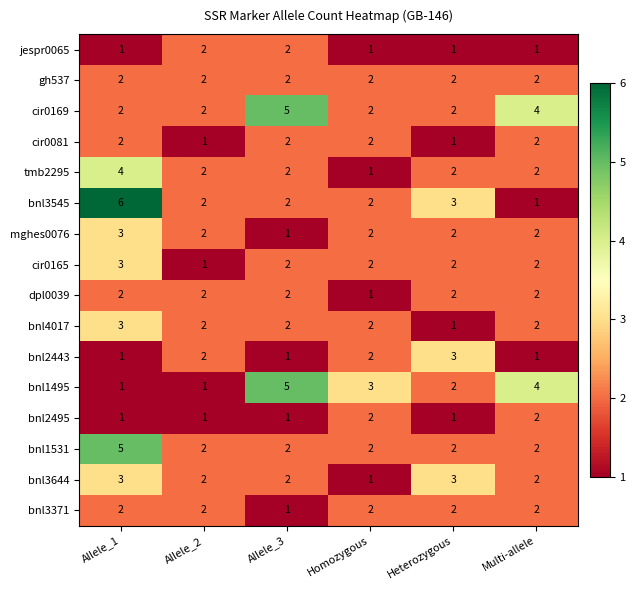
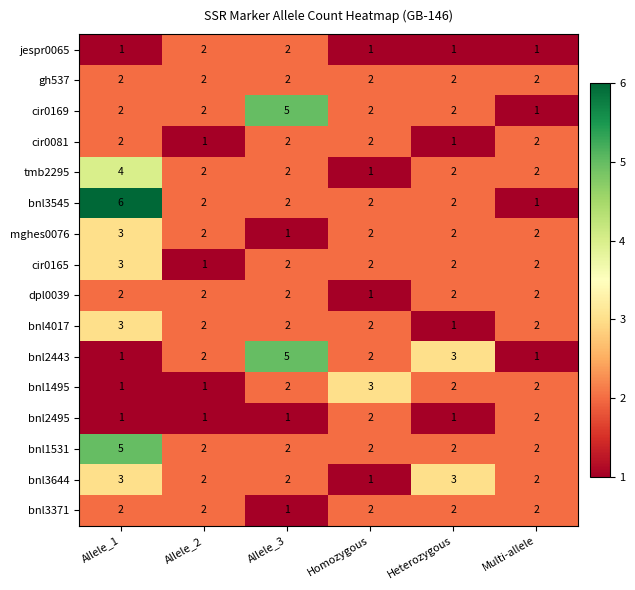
cir0169, Multi-allele: 4 -> 1
bnl3545, Heterozygous: 3 -> 2
bnl2443, Allele_3: 1 -> 5
bnl1495, Allele_3: 5 -> 2
bnl1495, Multi-allele: 4 -> 2
